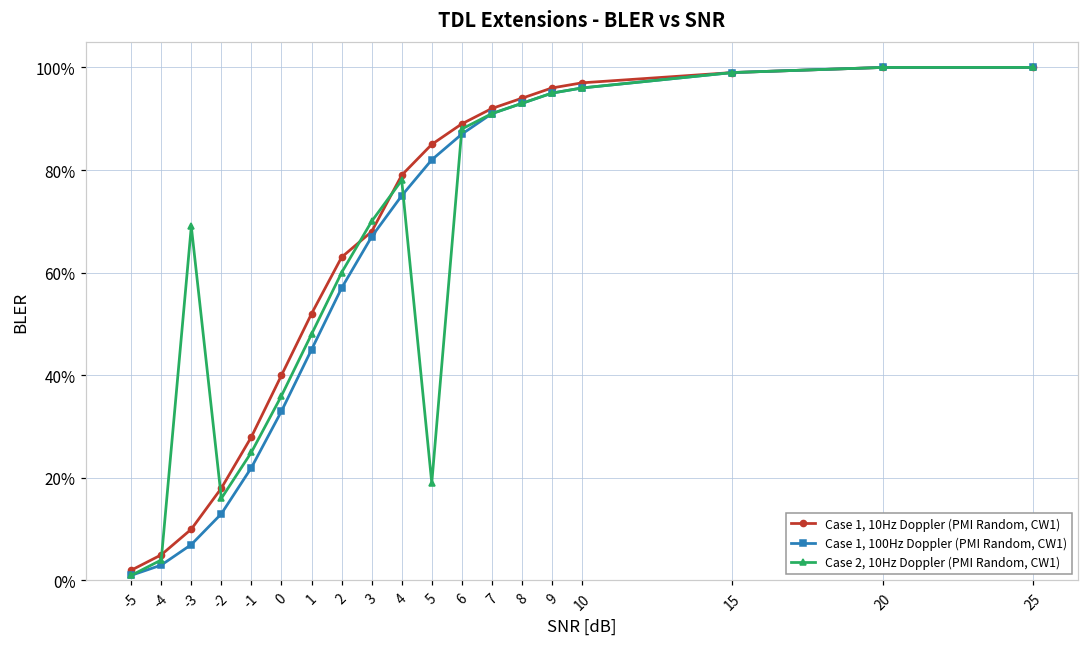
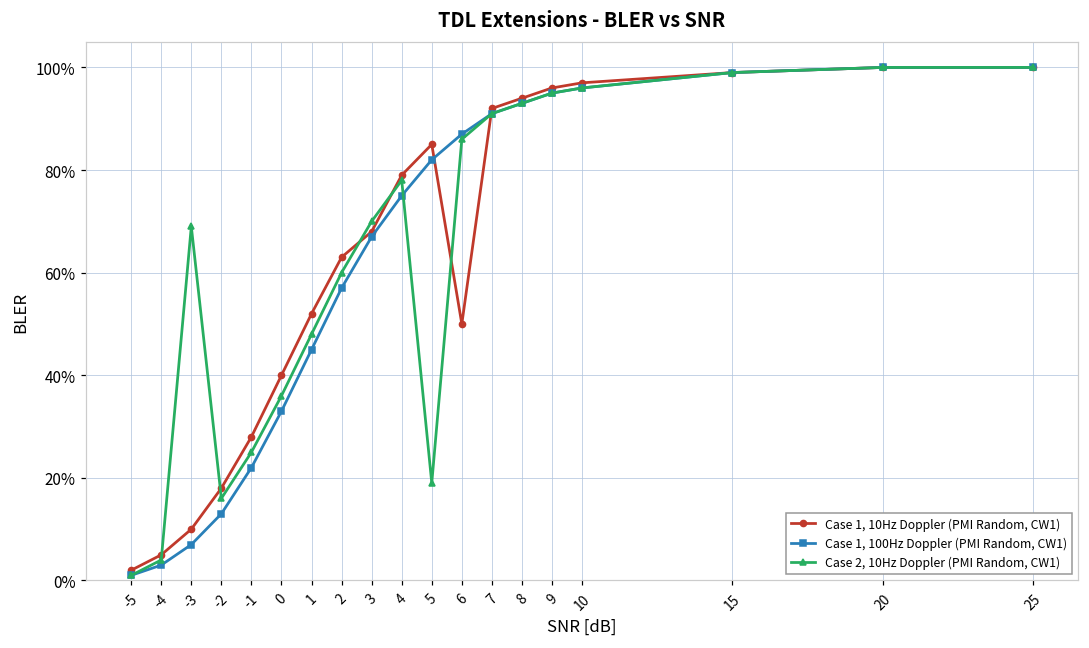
Case 1, 10Hz Doppler (PMI Random, CW1), 6: 89% -> 50%
Case 2, 10Hz Doppler (PMI Random, CW1), 6: 88% -> 86%
